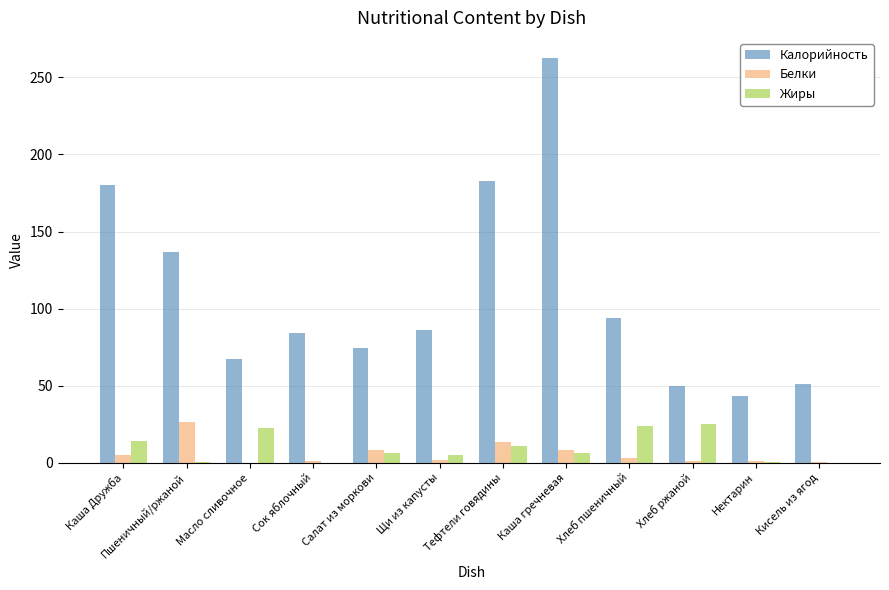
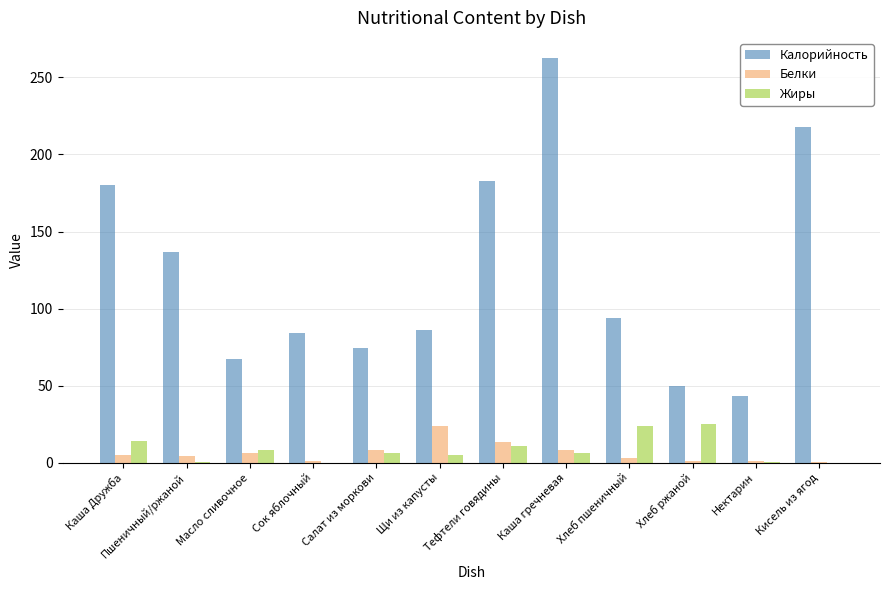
Белки, Пшеничный/ржаной: 26 -> 4
Белки, Масло сливочное: 0 -> 7
Жиры, Масло сливочное: 22 -> 8
Белки, Щи из капусты: 2 -> 24
Калорийность, Кисель из ягод: 51 -> 218
